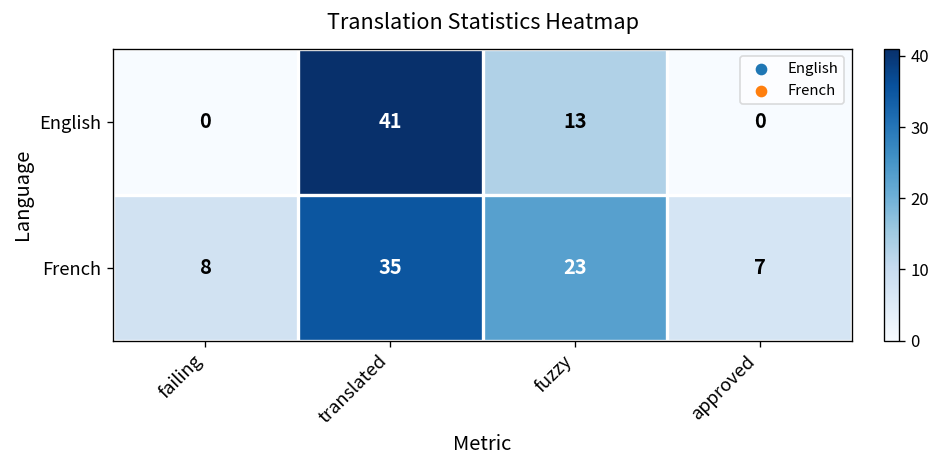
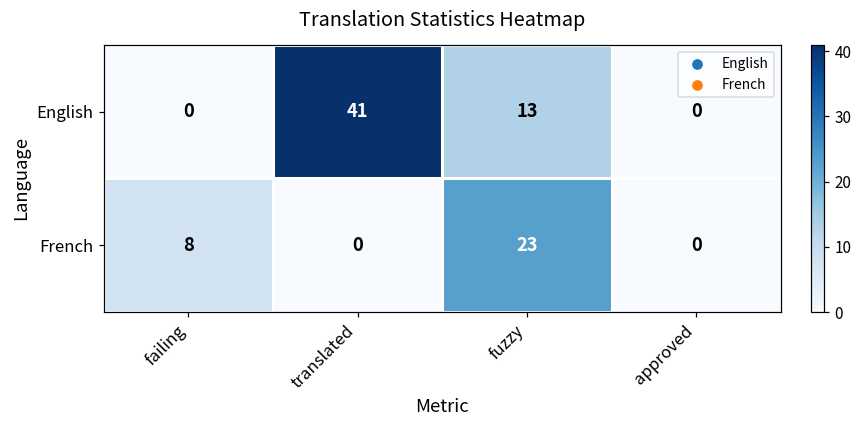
French, translated: 35 -> 0
French, approved: 7 -> 0
